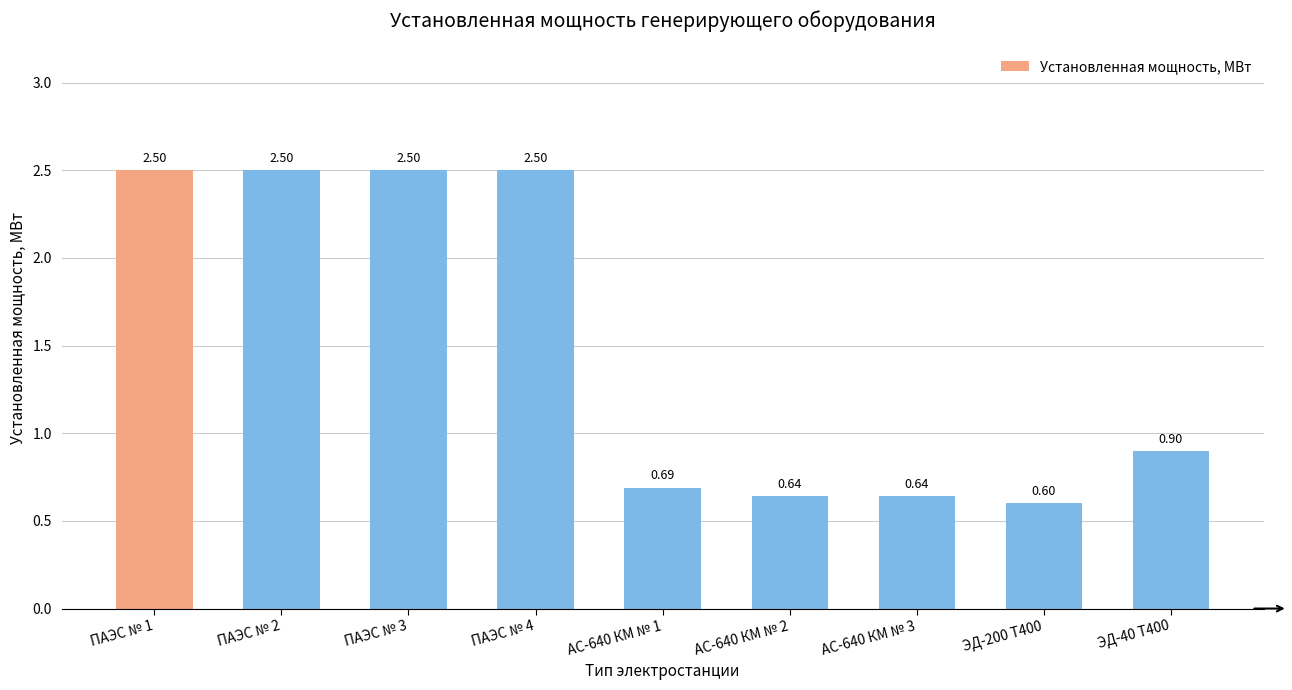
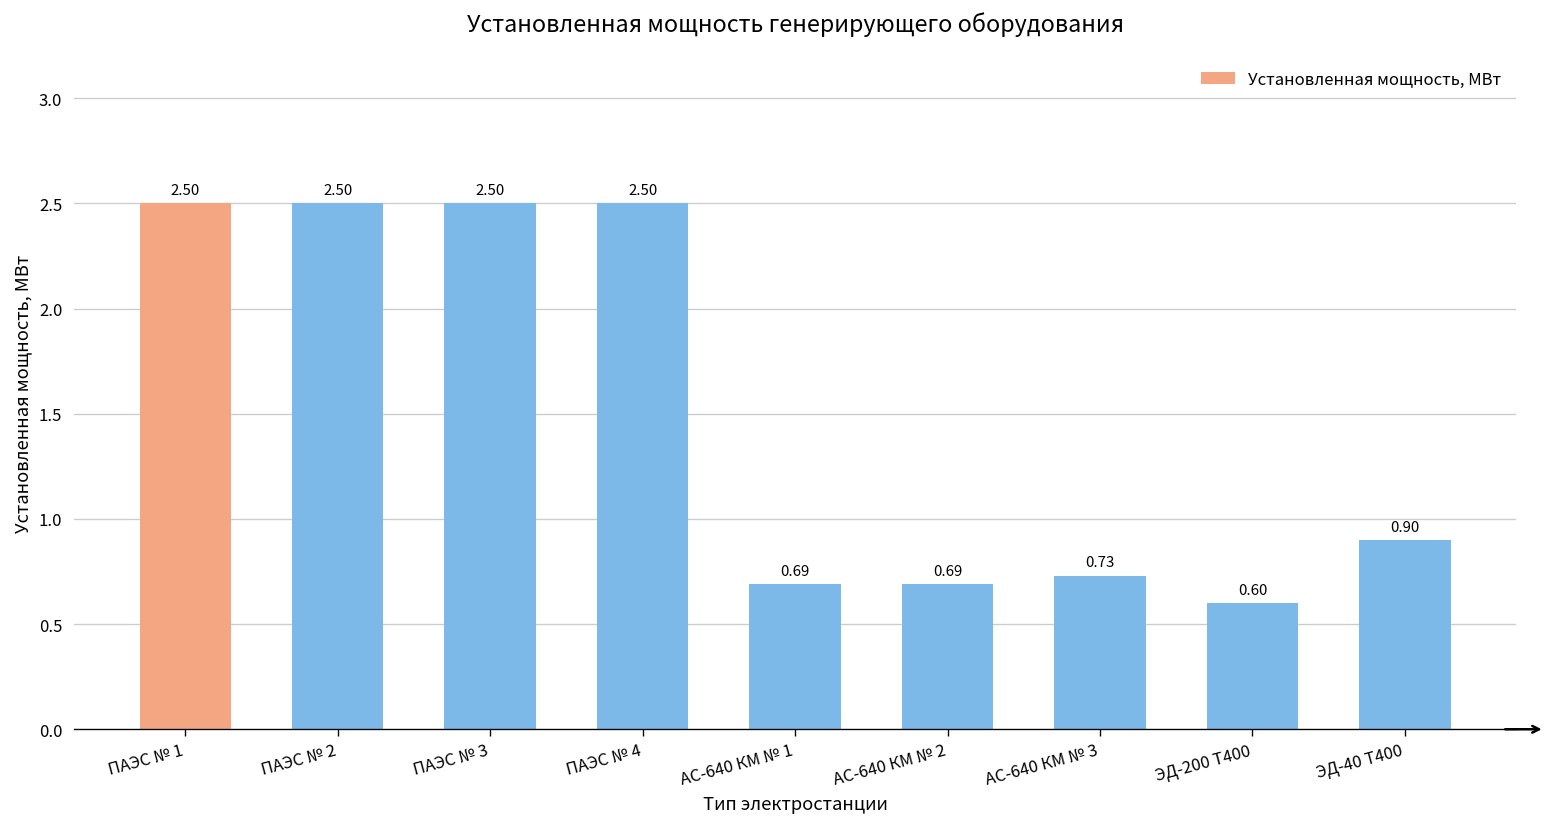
АС-640 КМ № 2: 0.64 -> 0.69
АС-640 КМ № 3: 0.64 -> 0.73
